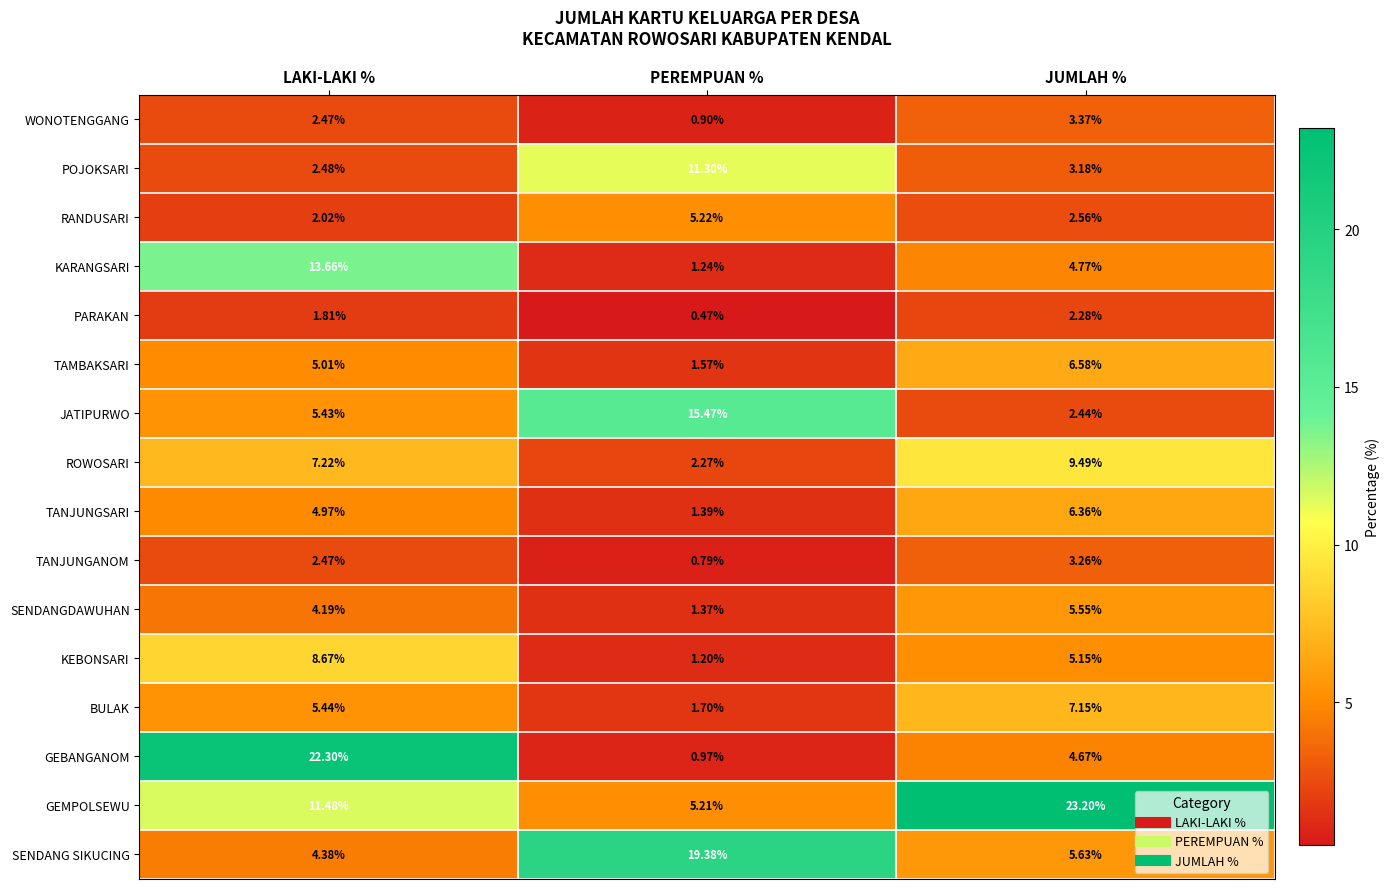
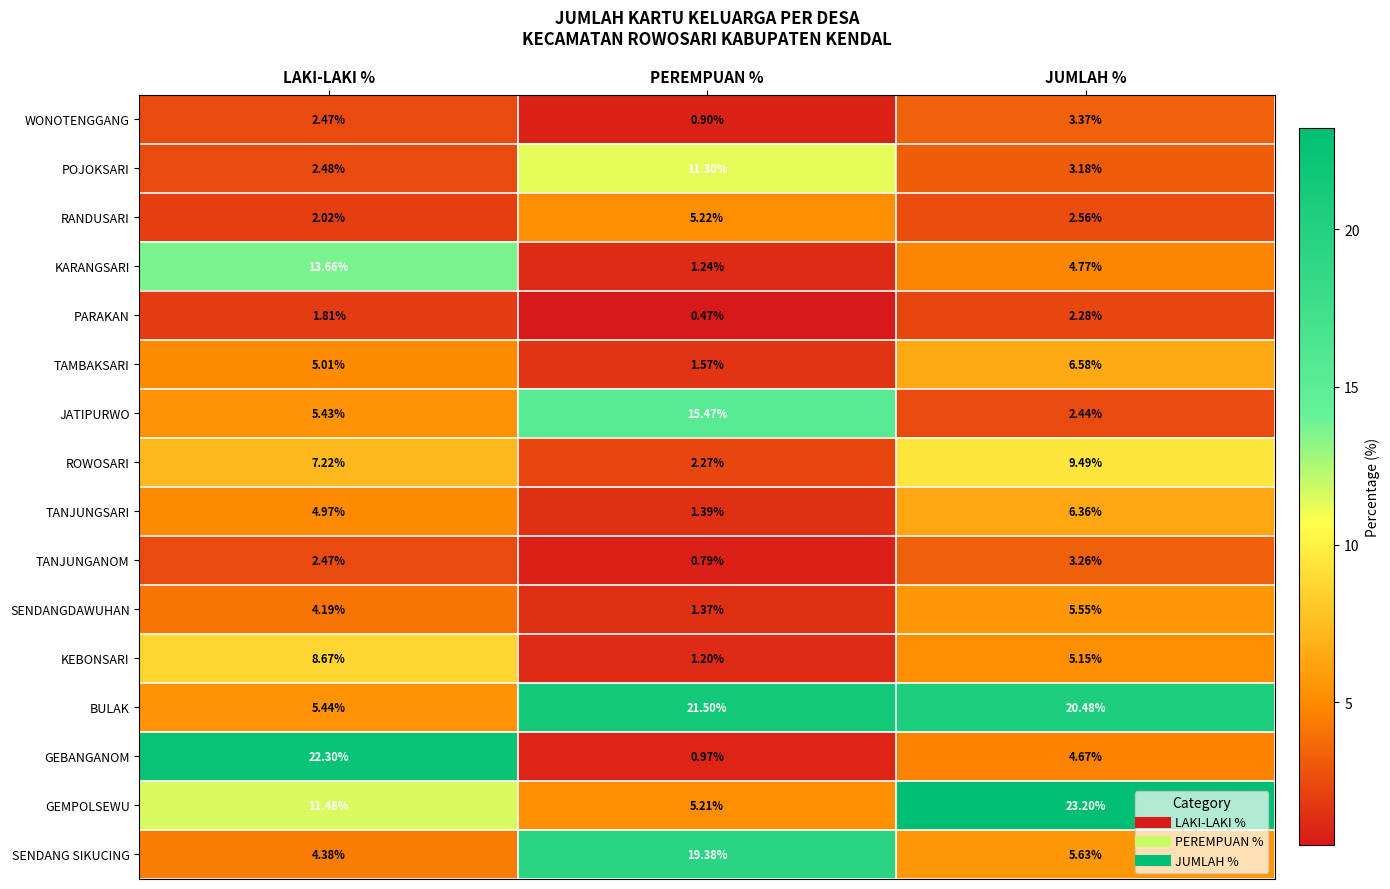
BULAK, PEREMPUAN %: 1.70% -> 21.50%
BULAK, JUMLAH %: 7.15% -> 20.48%
